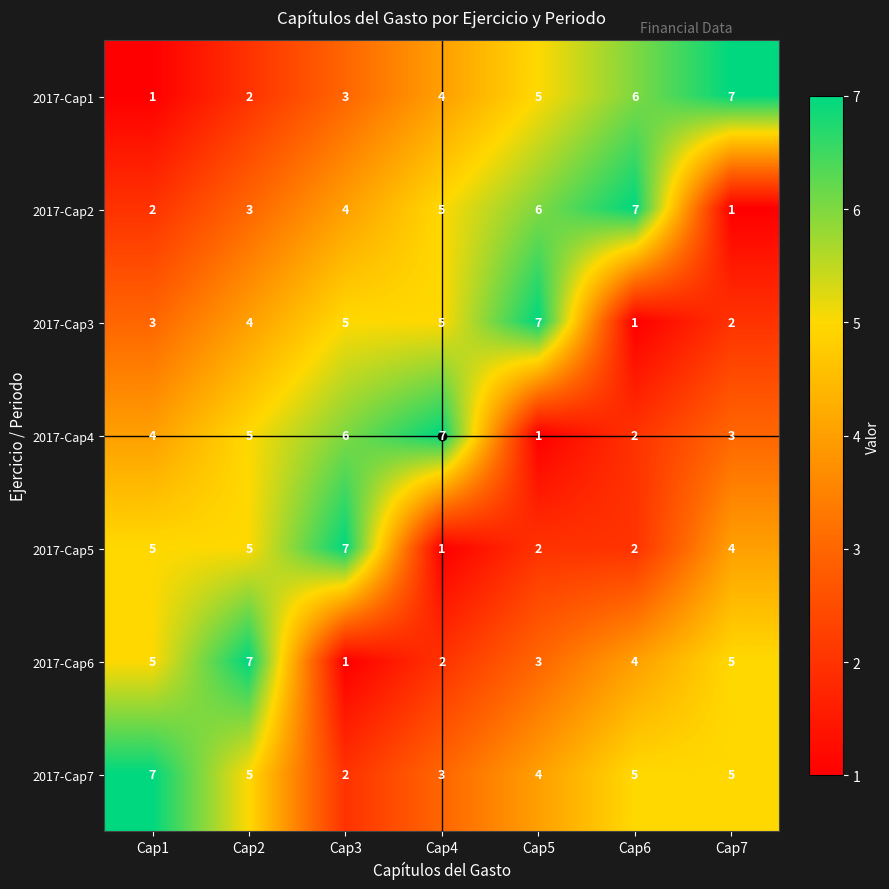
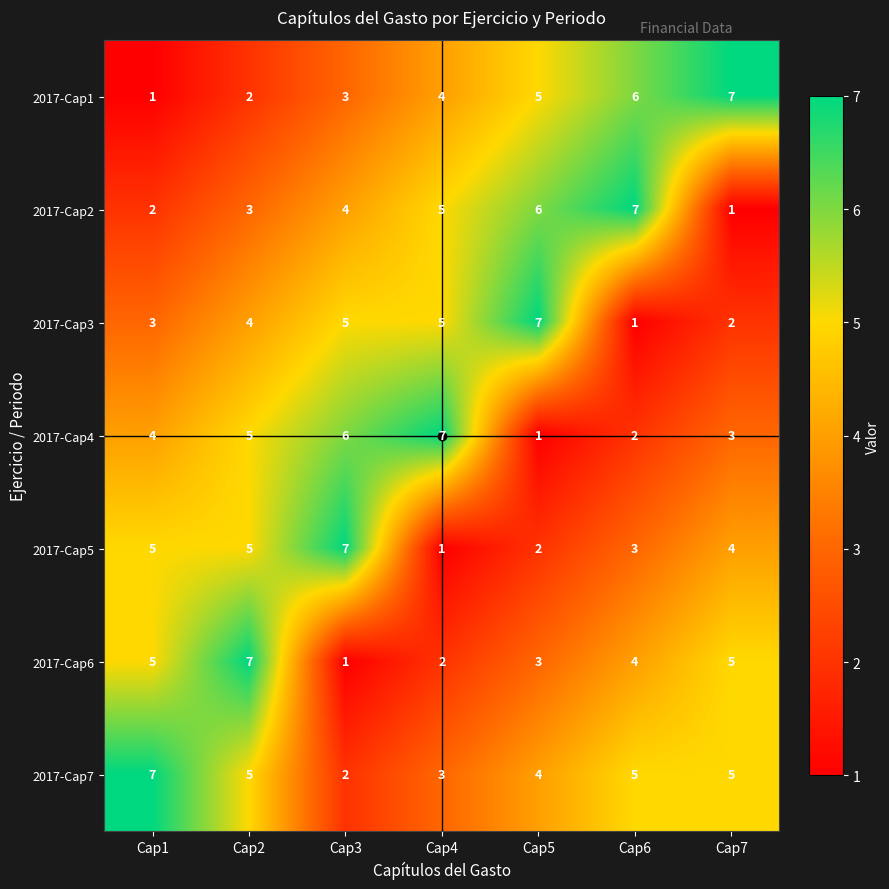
2017-Cap5, Cap6: 2 -> 3
